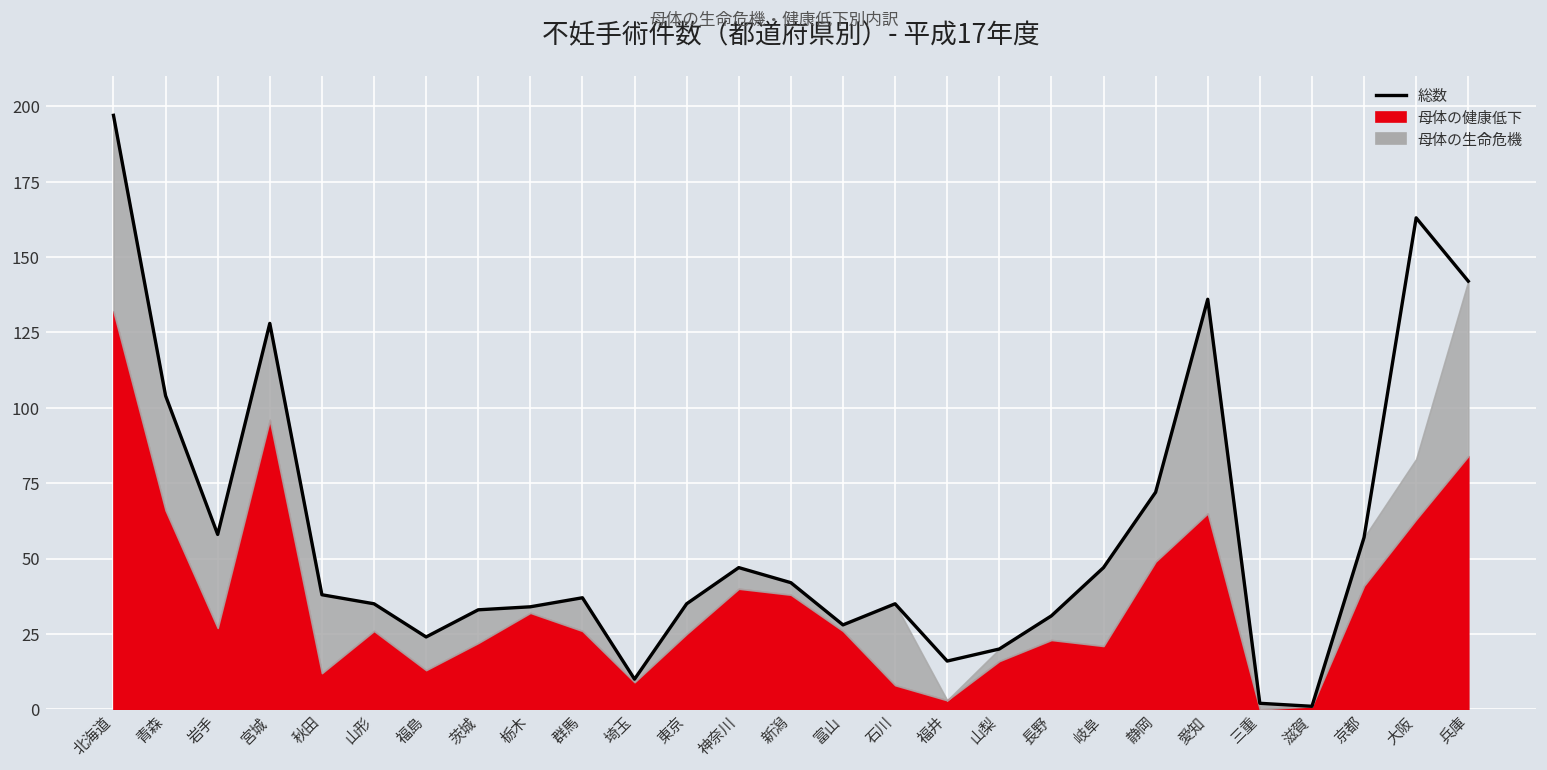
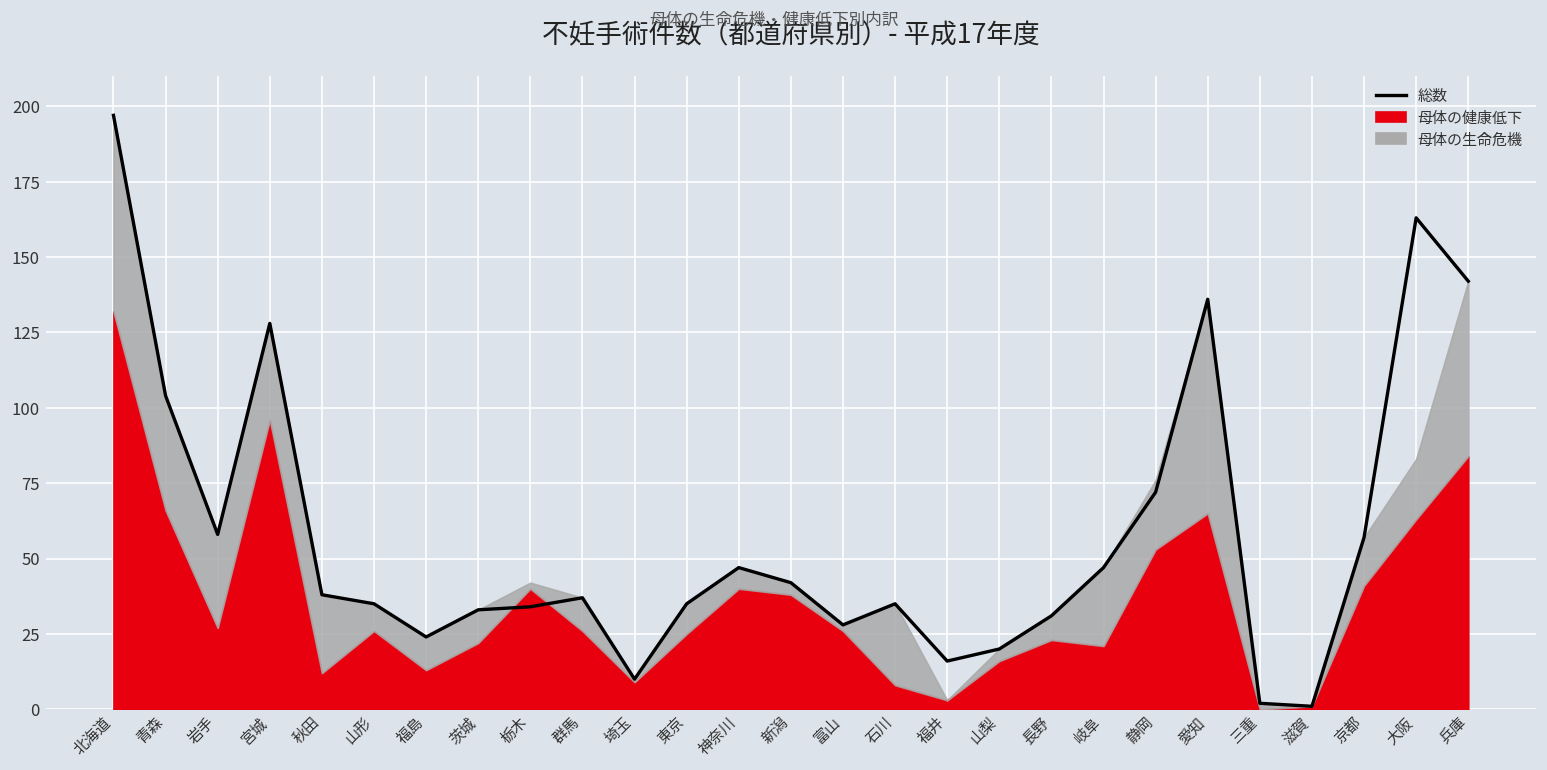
母体の健康低下, 栃木: 32 -> 40
母体の健康低下, 静岡: 49 -> 53
